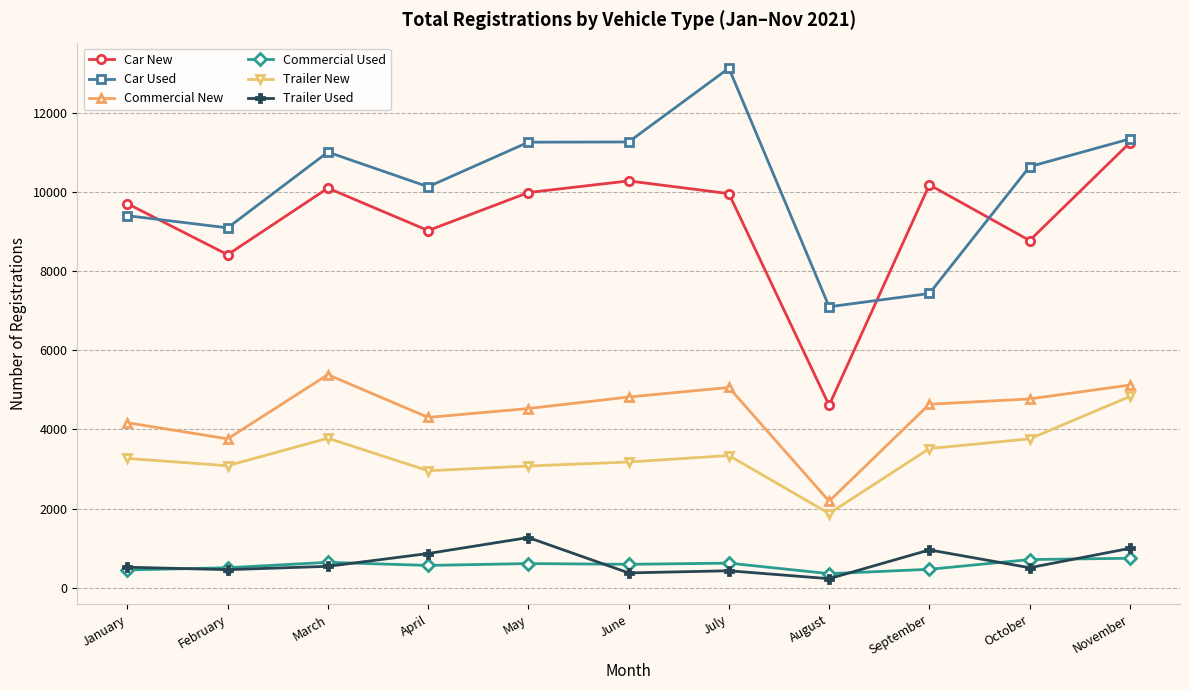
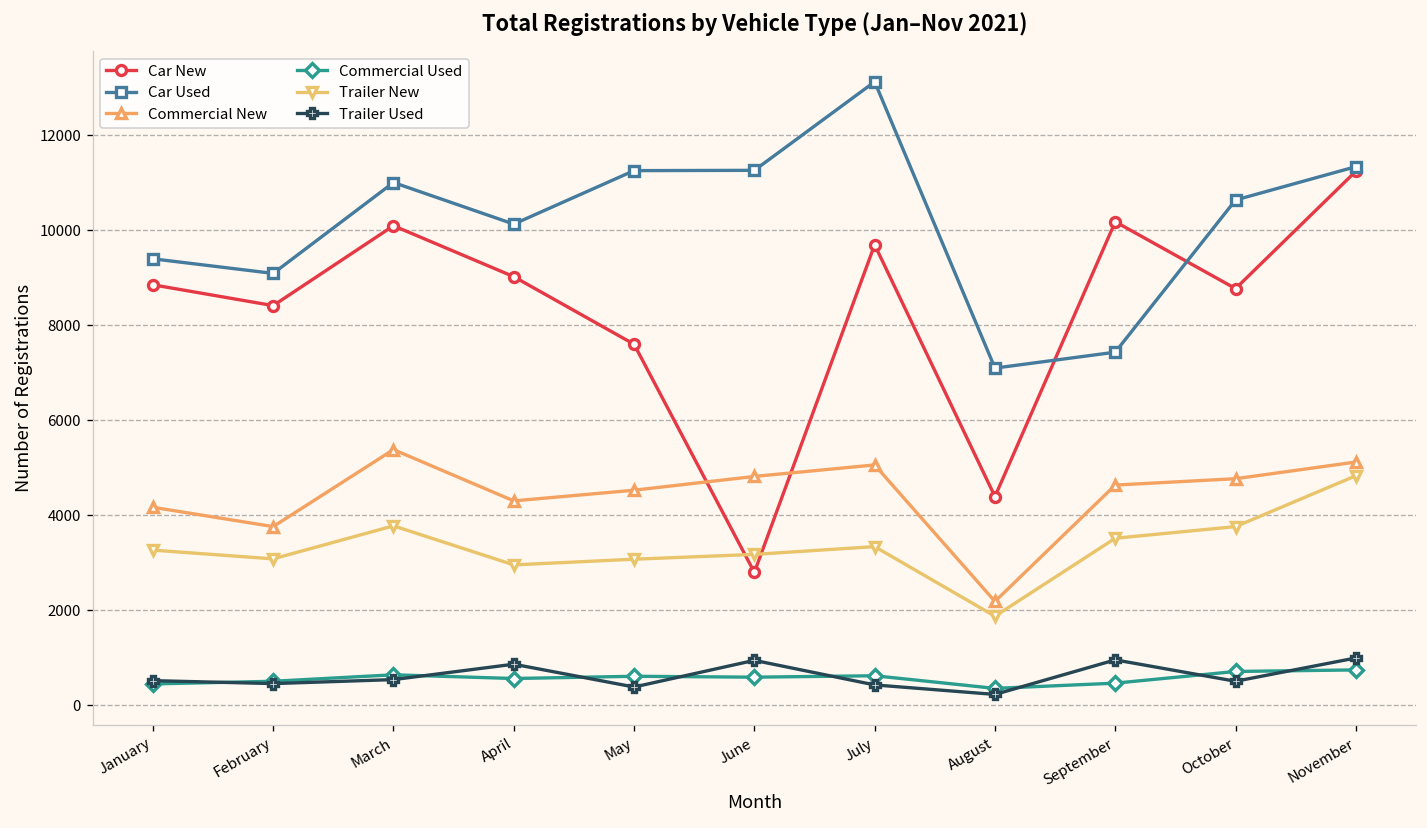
Car New, January: 9700 -> 8900
Car New, May: 10000 -> 7600
Trailer Used, May: 1300 -> 400
Car New, June: 10300 -> 2800
Trailer Used, June: 400 -> 900
Car New, July: 10000 -> 9700
Car New, August: 4600 -> 4400
